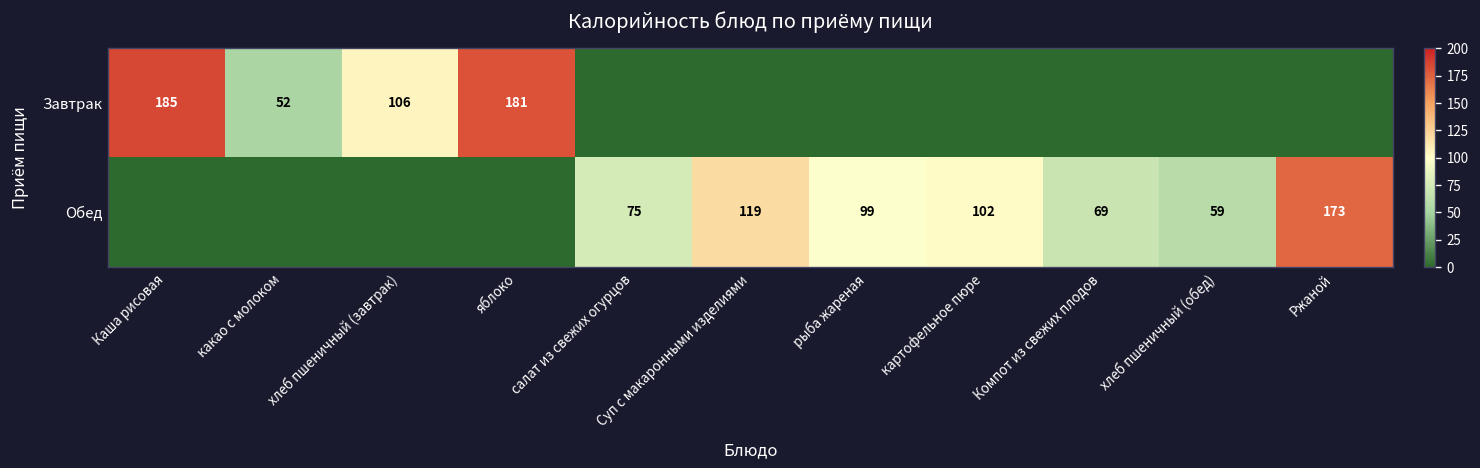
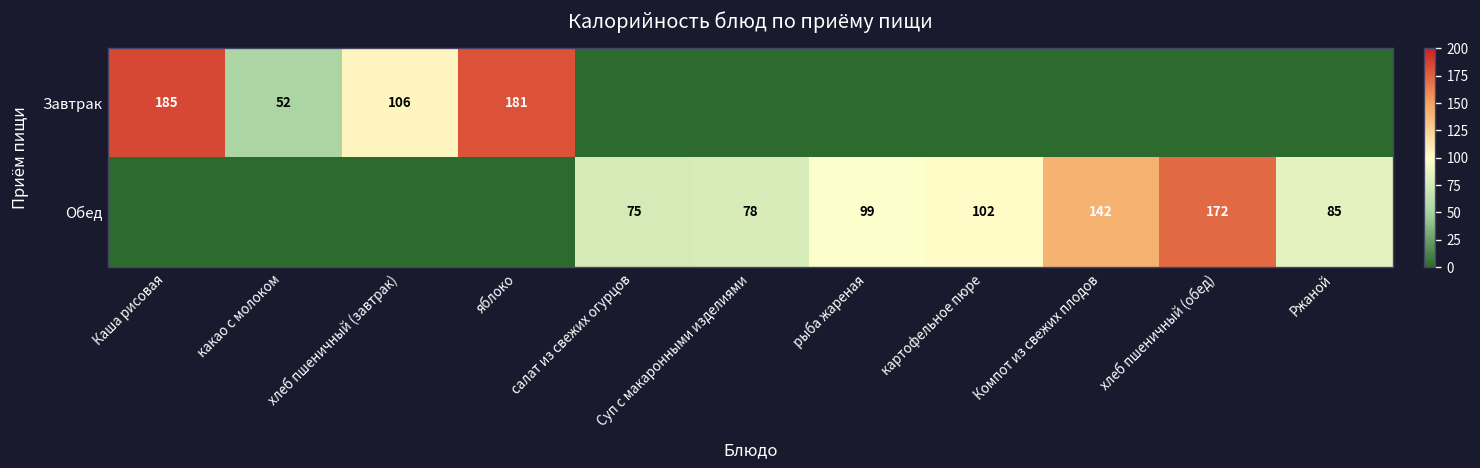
Обед, Суп с макаронными изделиями: 119 -> 78
Обед, Компот из свежих плодов: 69 -> 142
Обед, хлеб пшеничный (обед): 59 -> 172
Обед, Ржаной: 173 -> 85
